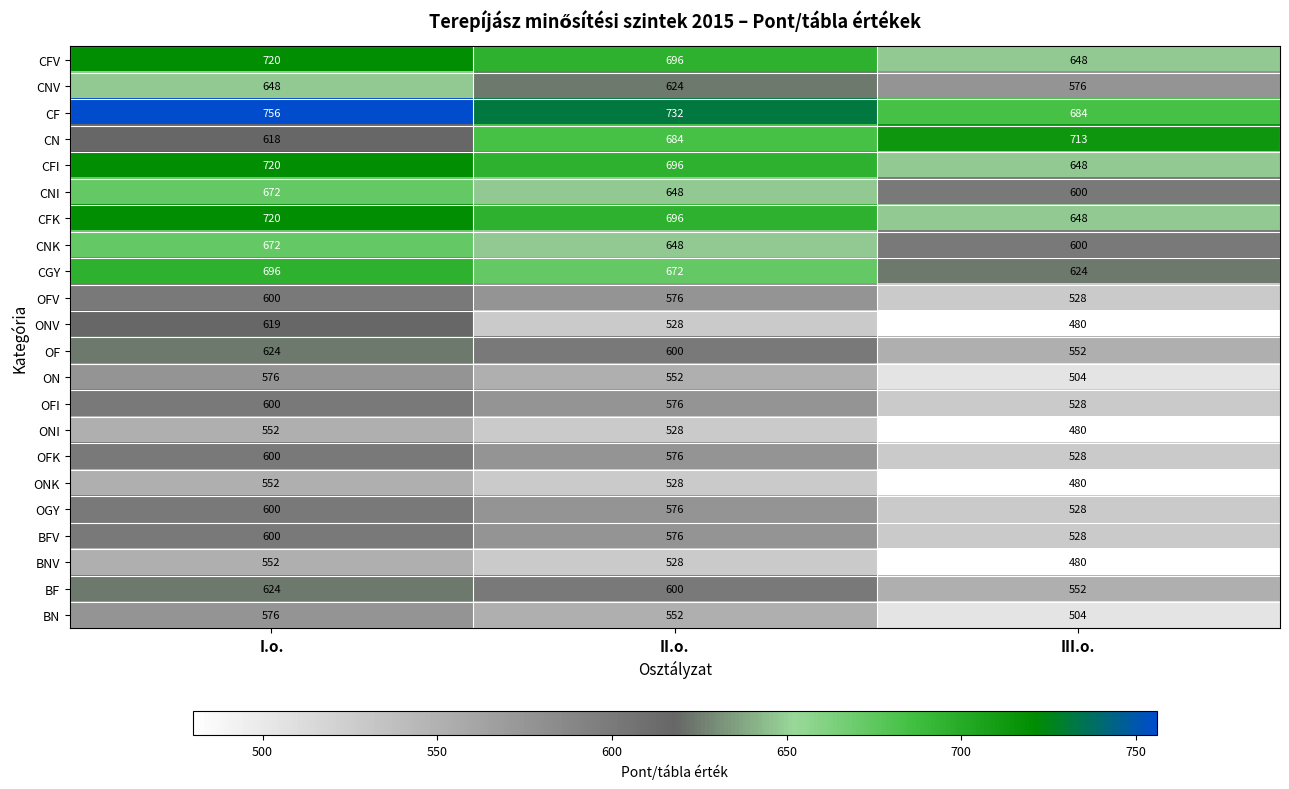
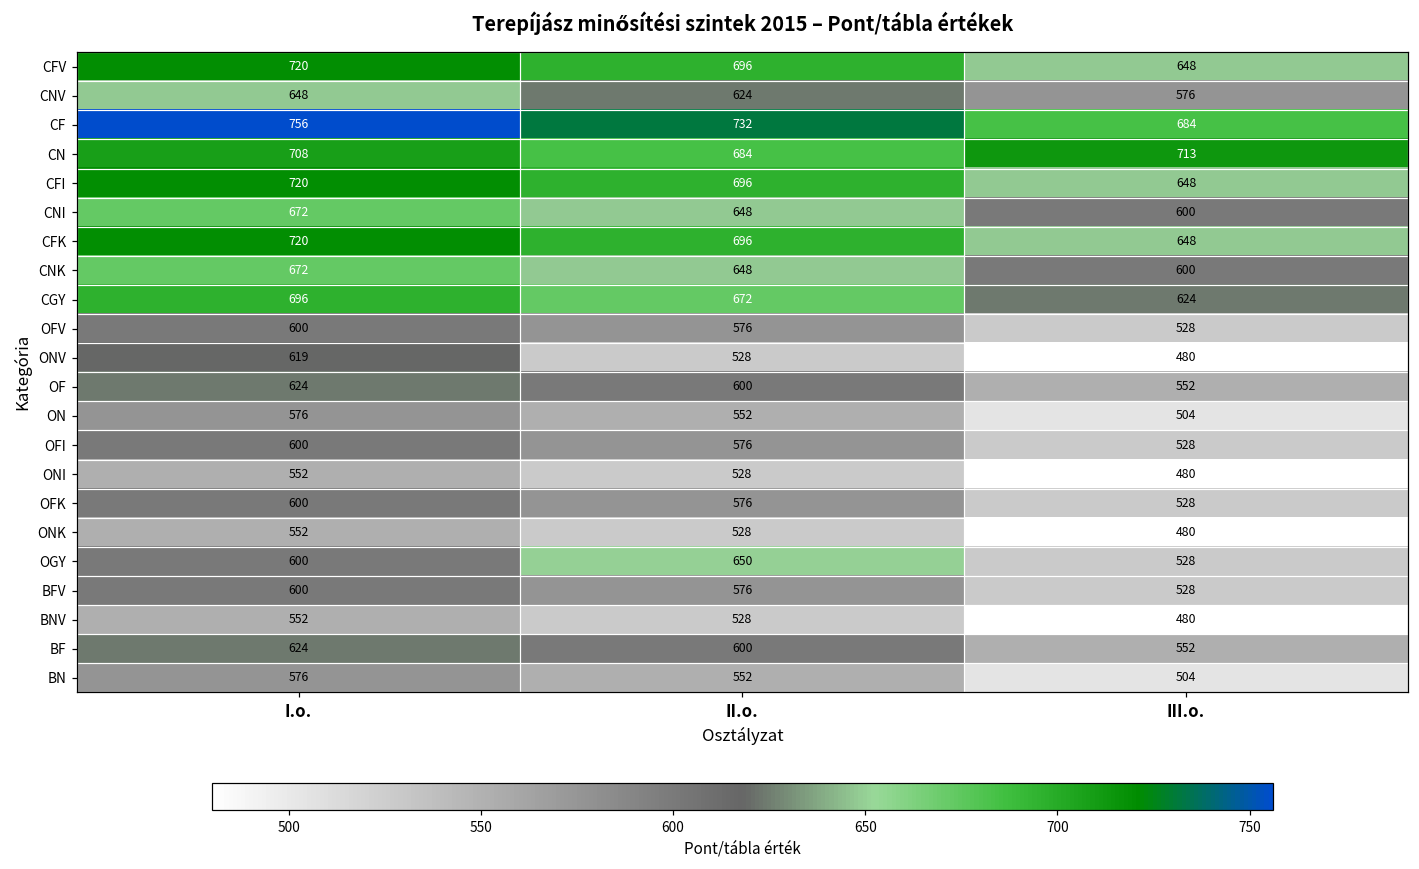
CN, I.o.: 618 -> 708
OGY, II.o.: 576 -> 650
